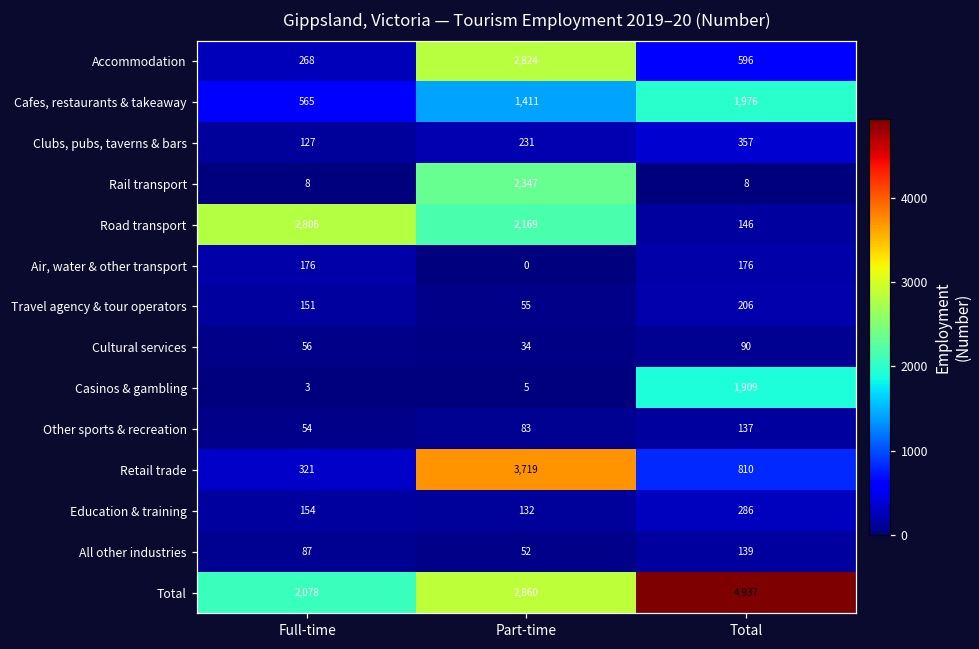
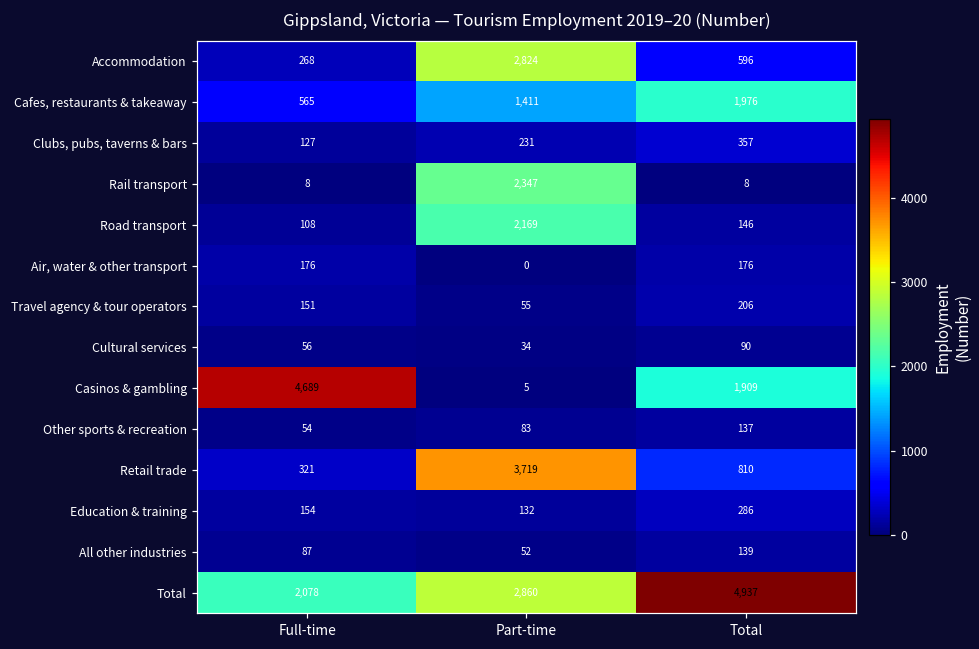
Road transport, Full-time: 2,806 -> 108
Casinos & gambling, Full-time: 3 -> 4,689
